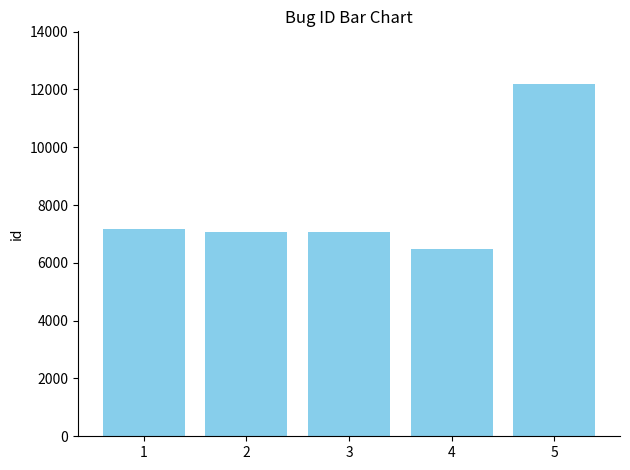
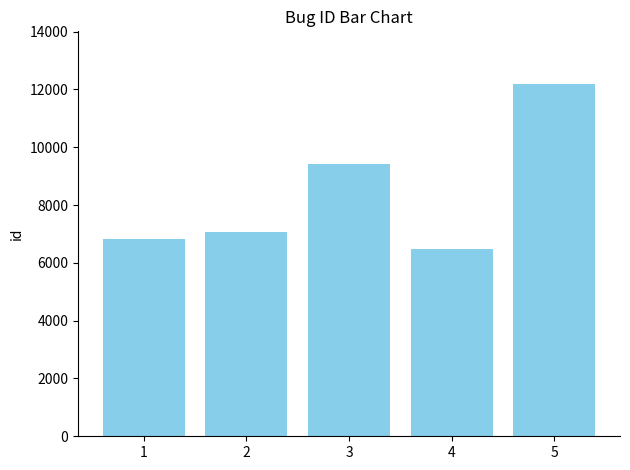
1: 7200 -> 6800
3: 7100 -> 9400
